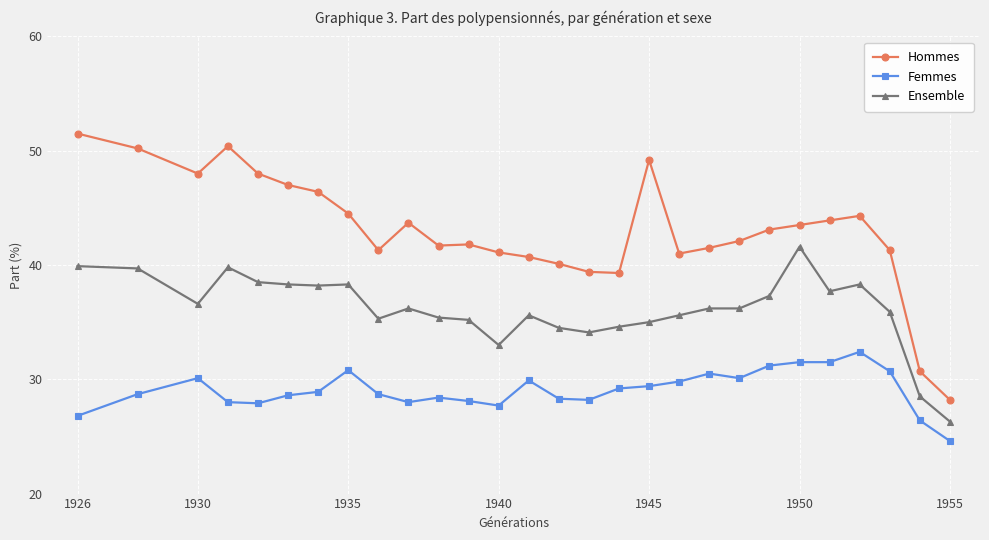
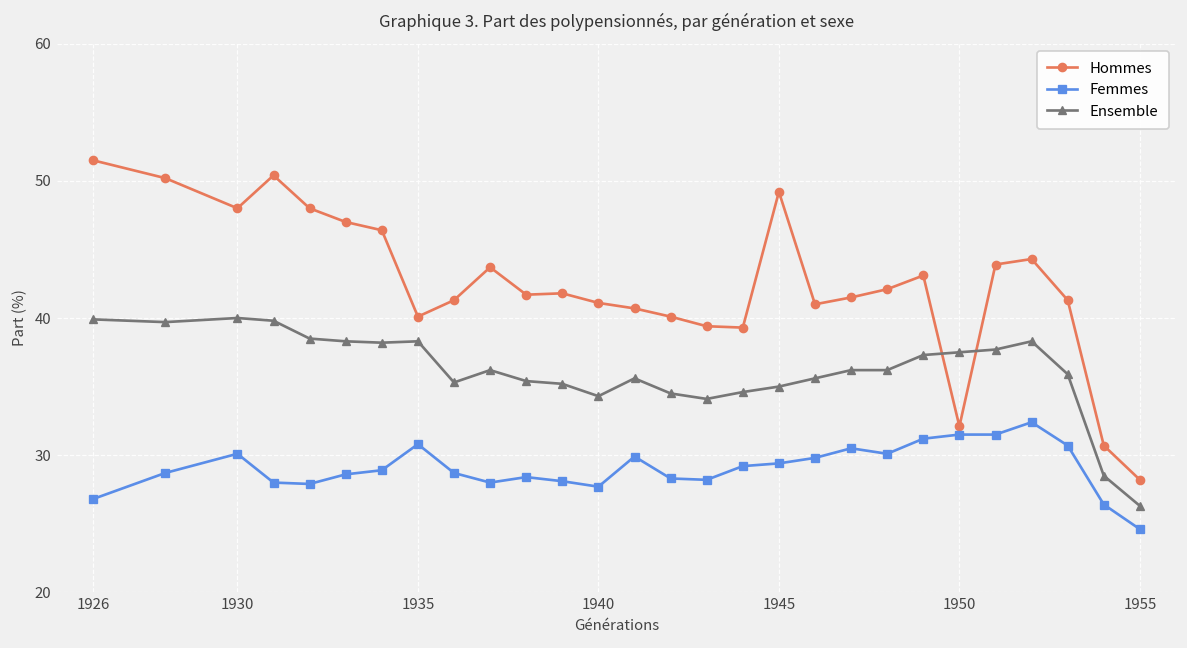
Ensemble, 1930: 36.6 -> 40.0
Hommes, 1935: 44.5 -> 40.1
Ensemble, 1940: 33.0 -> 34.3
Hommes, 1950: 43.5 -> 32.1
Ensemble, 1950: 41.6 -> 37.5
